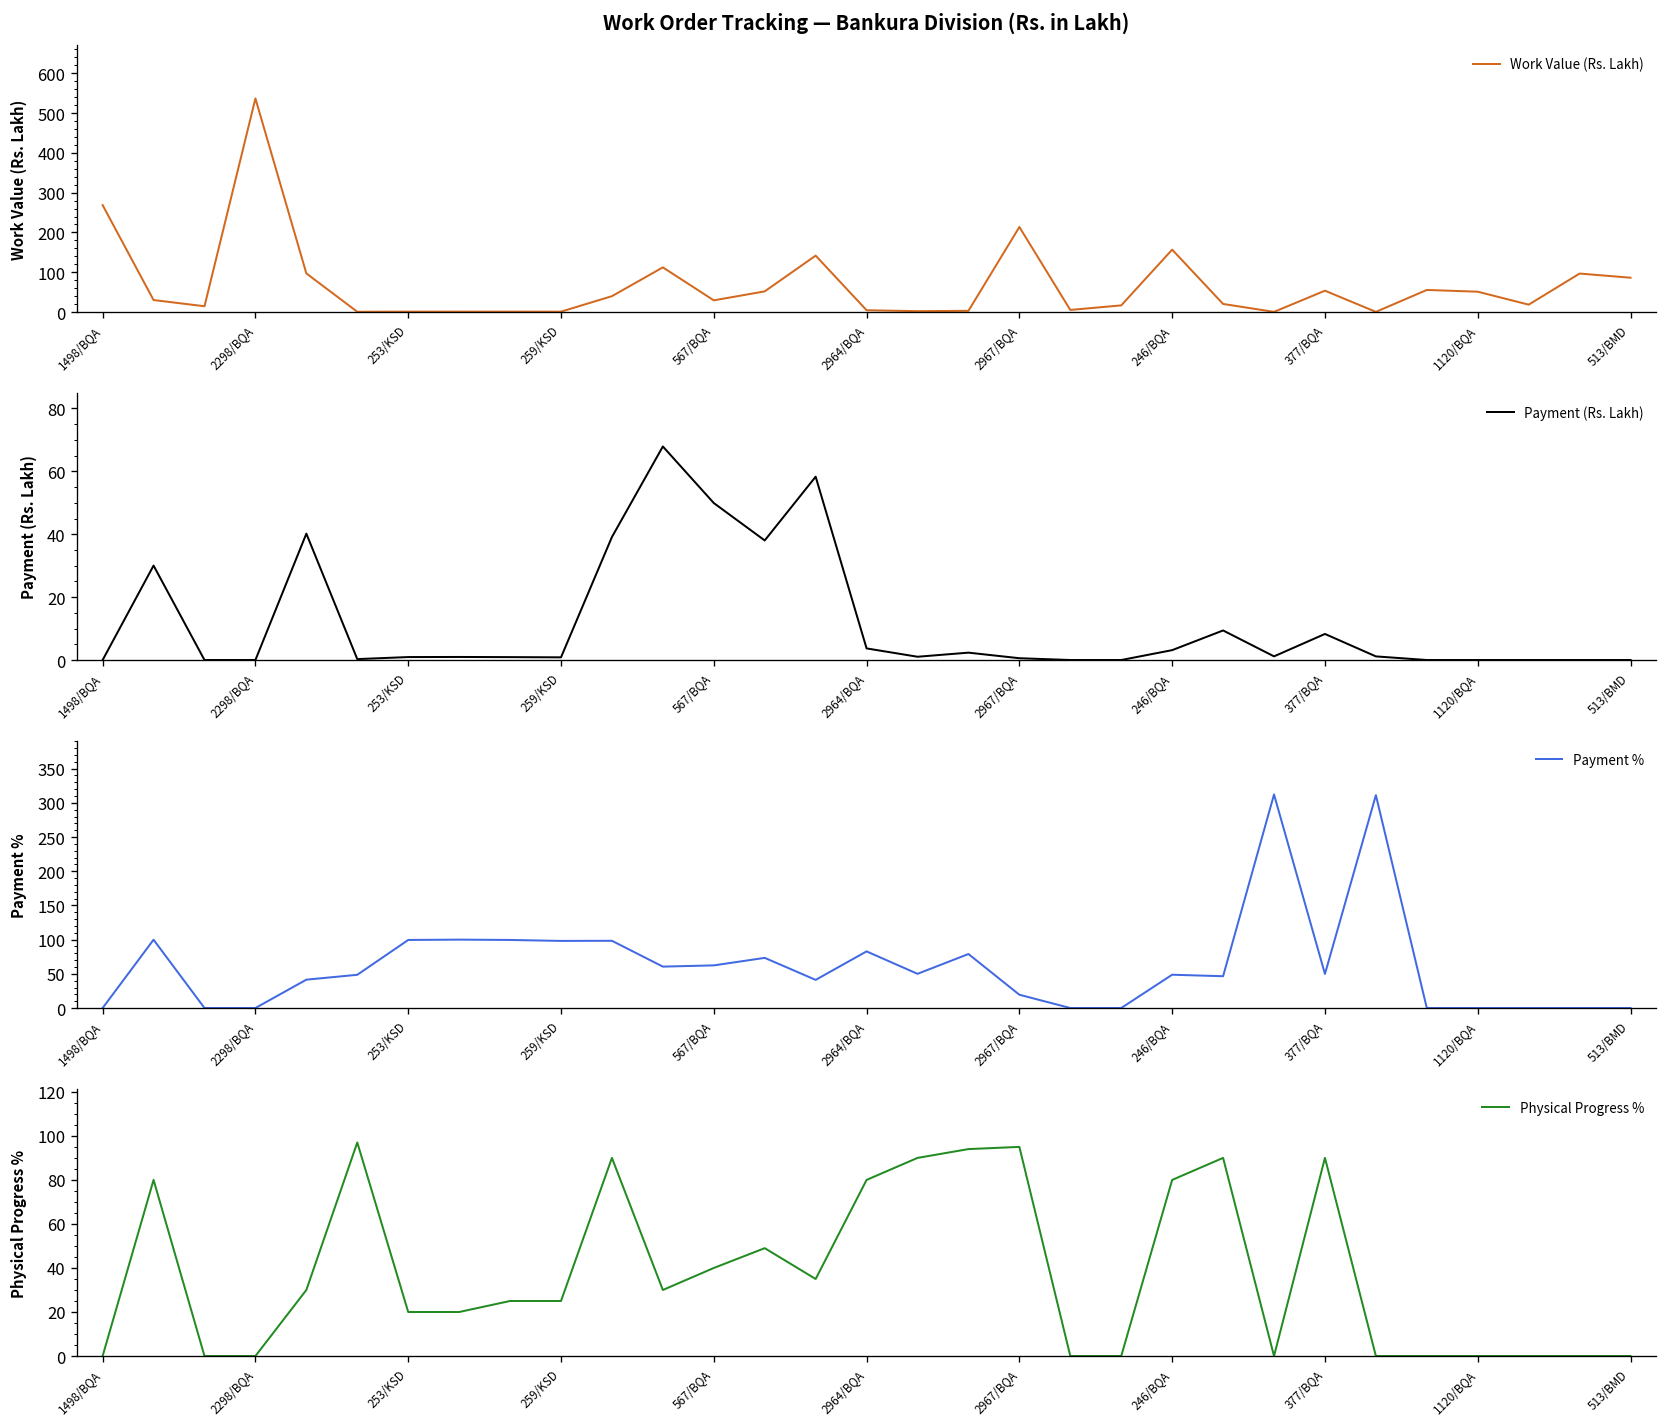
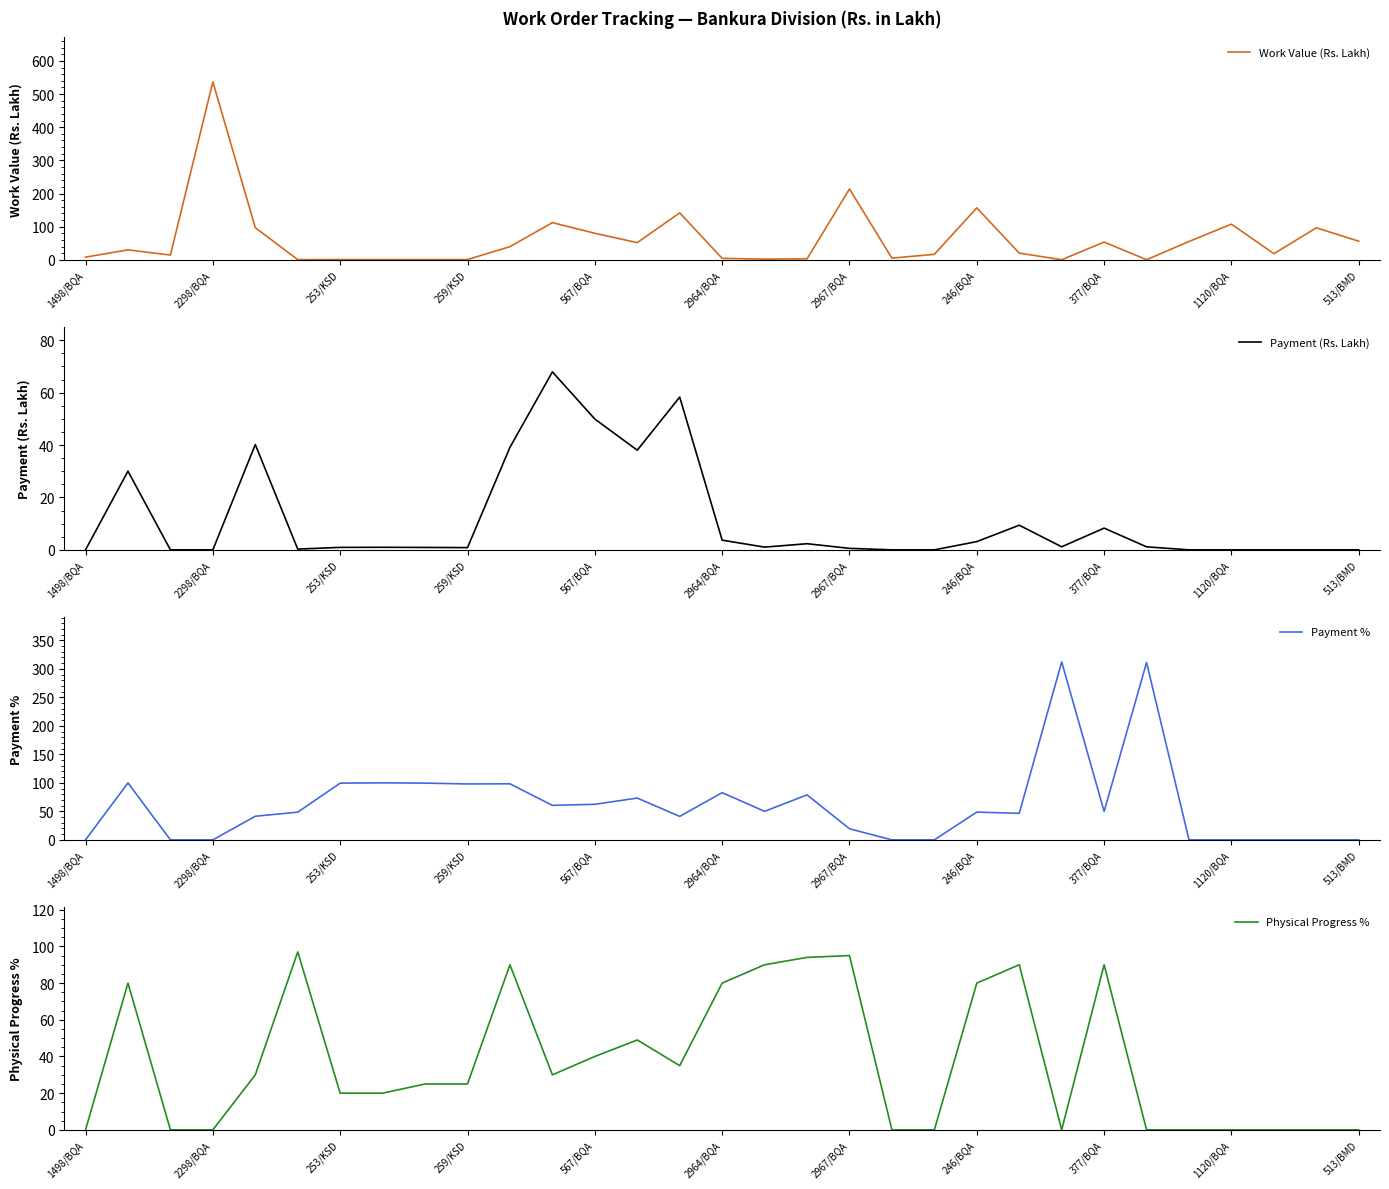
Work Order Tracking — Bankura Division (Rs. in Lakh), 1498/BQA: 270 -> 10
Work Order Tracking — Bankura Division (Rs. in Lakh), 567/BQA: 30 -> 80
Work Order Tracking — Bankura Division (Rs. in Lakh), 1120/BQA: 50 -> 110
Work Order Tracking — Bankura Division (Rs. in Lakh), 513/BMD: 90 -> 60
